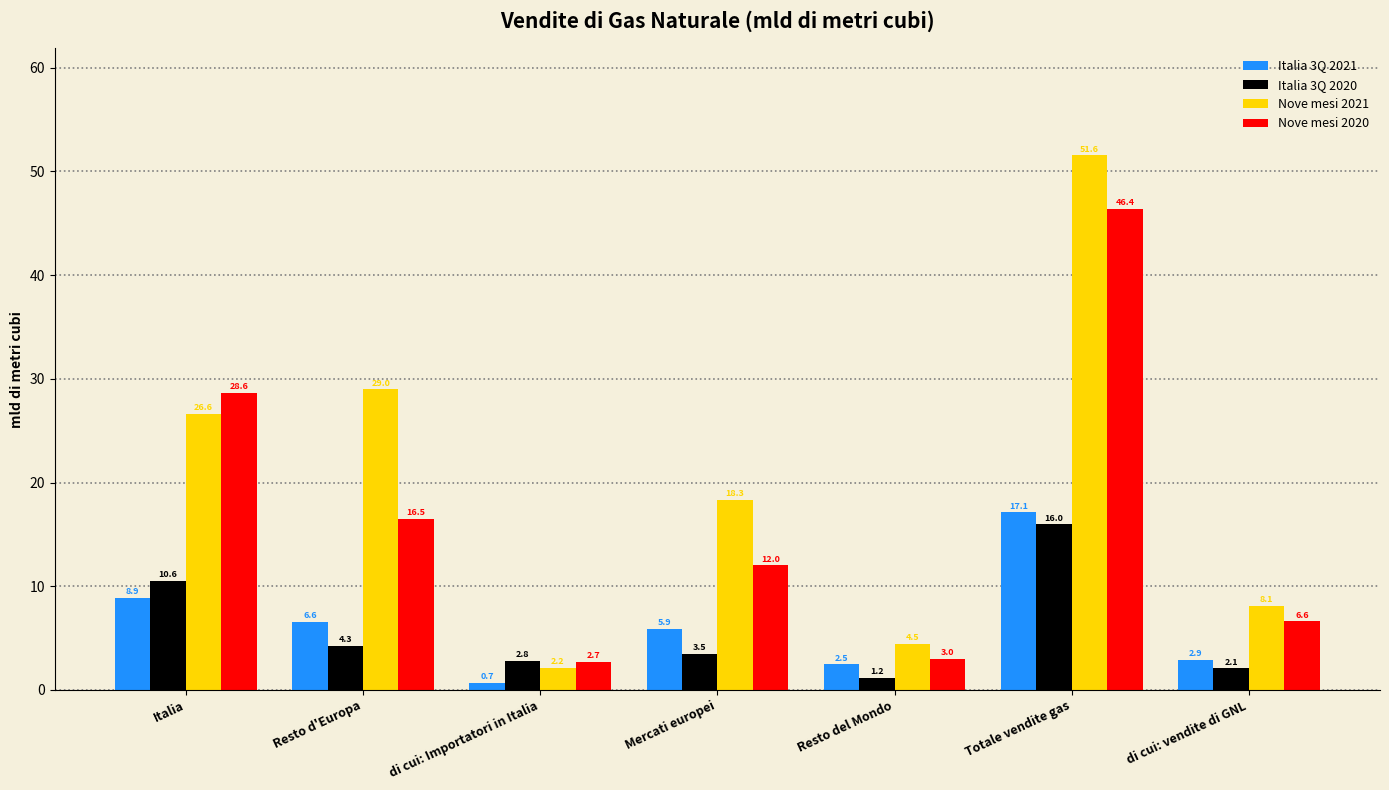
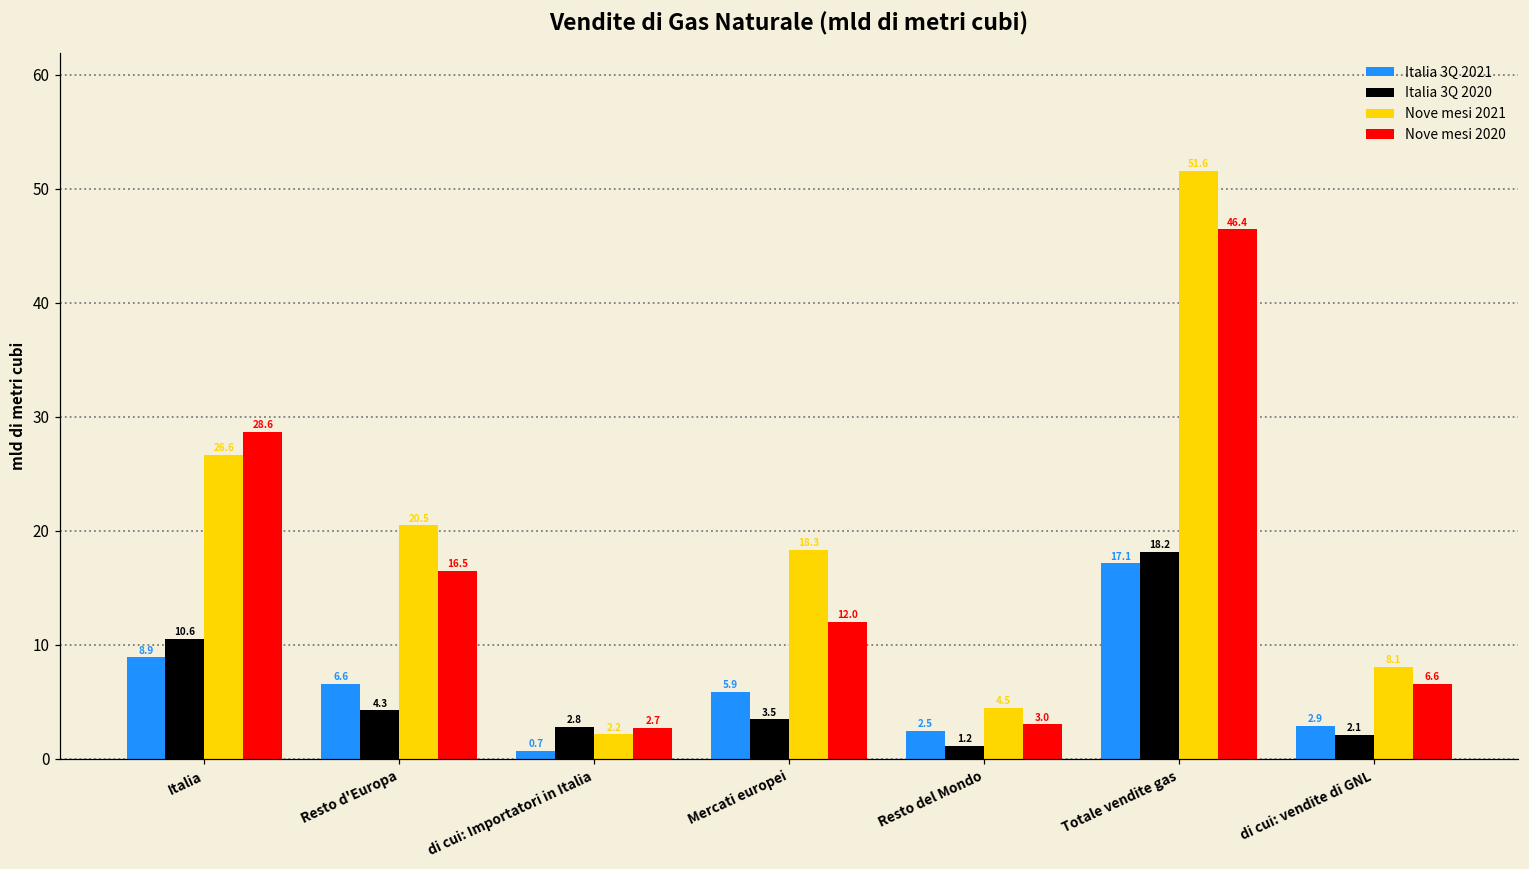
Nove mesi 2021, Resto d'Europa: 29.0 -> 20.5
Italia 3Q 2020, Totale vendite gas: 16.0 -> 18.2
